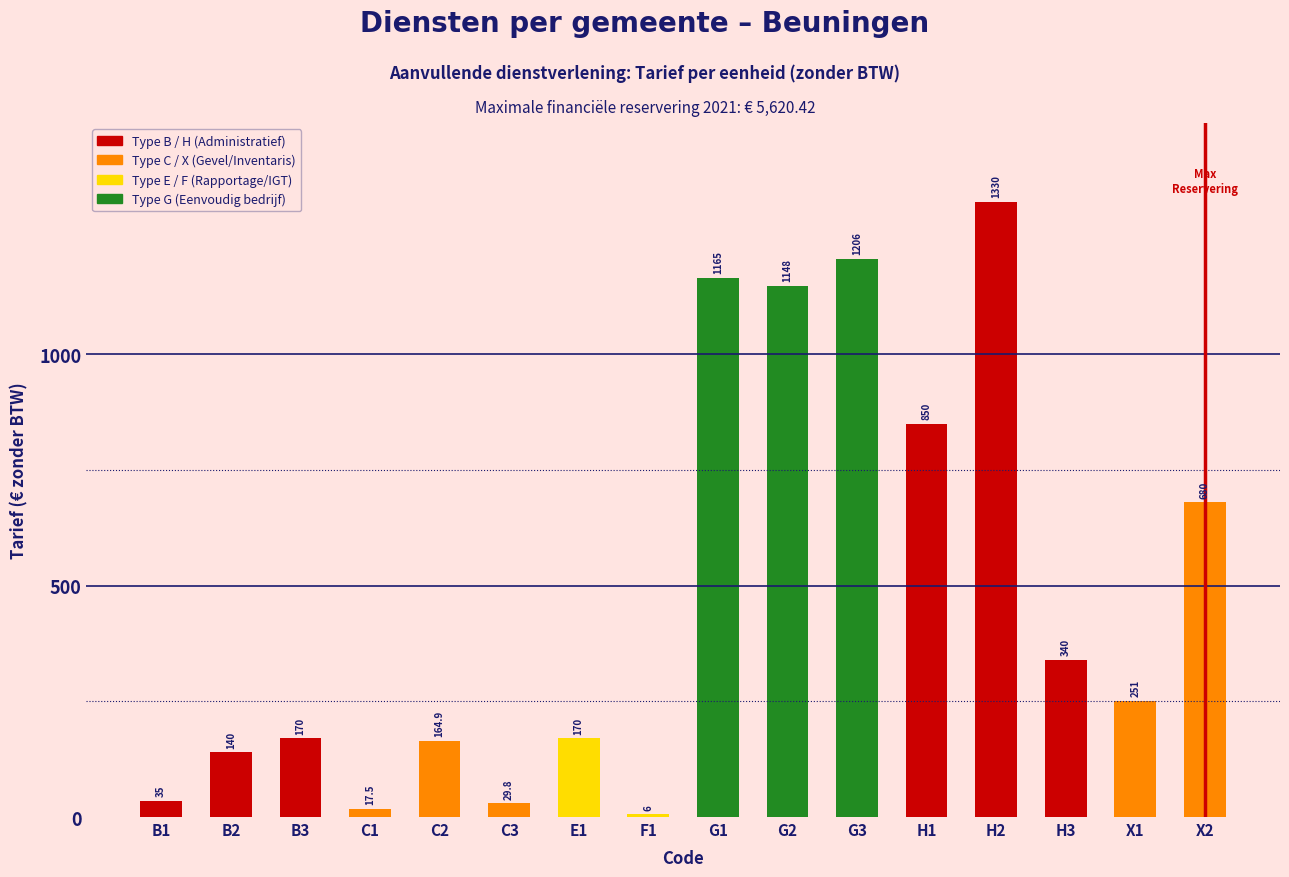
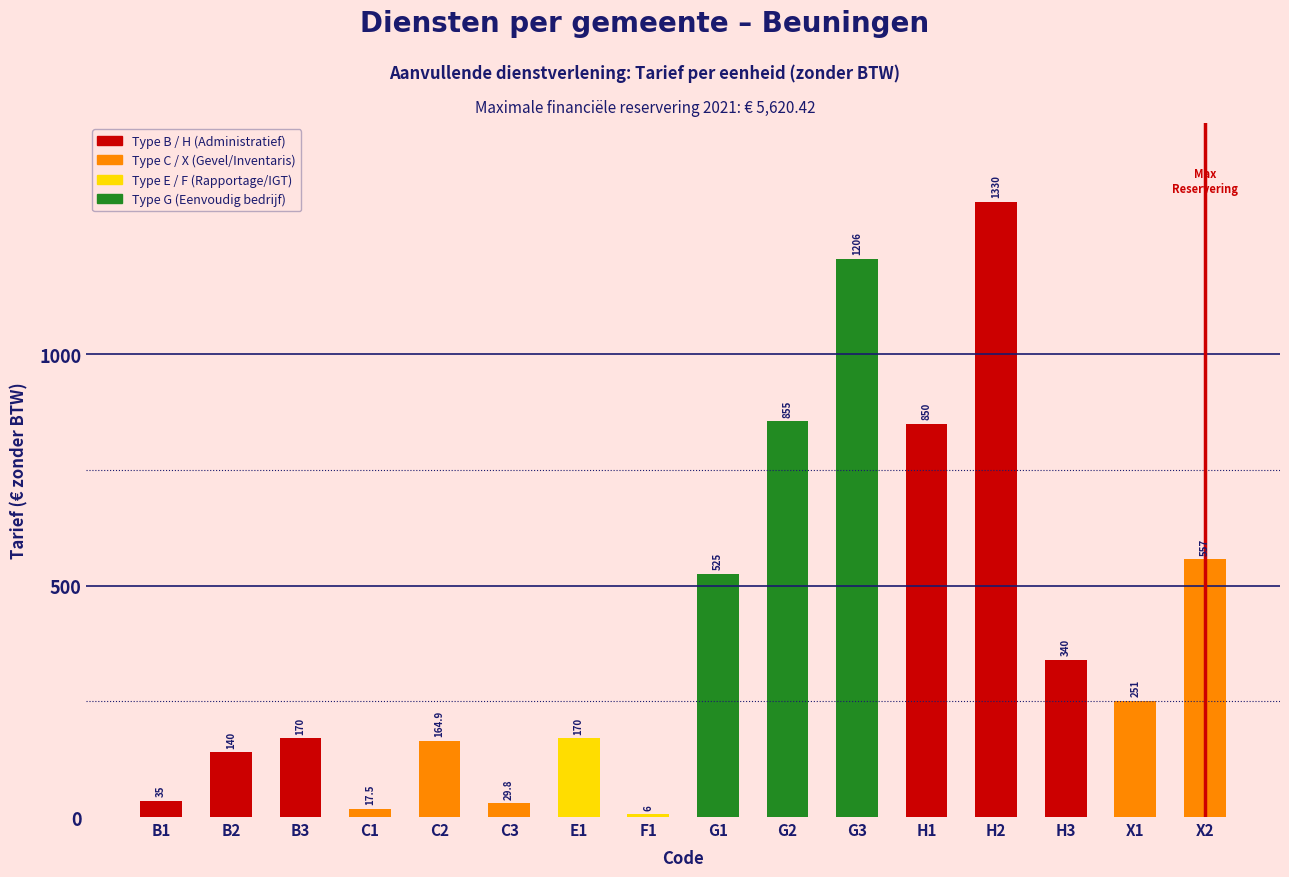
G1: 1165 -> 525
G2: 1148 -> 855
X2: 680 -> 557
